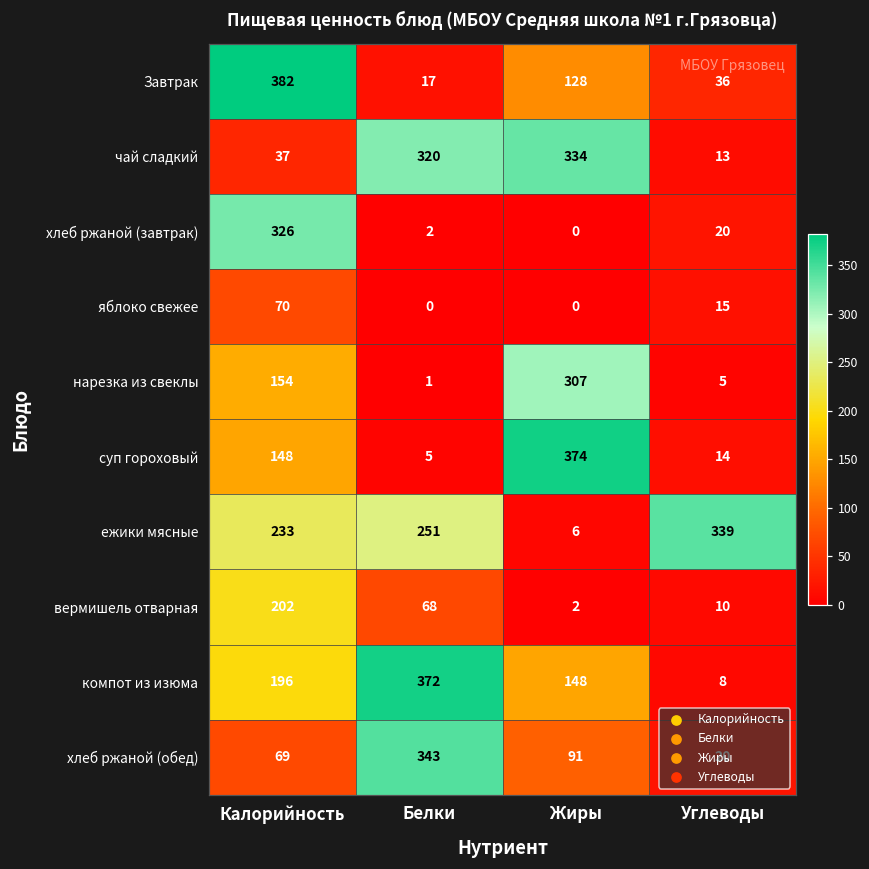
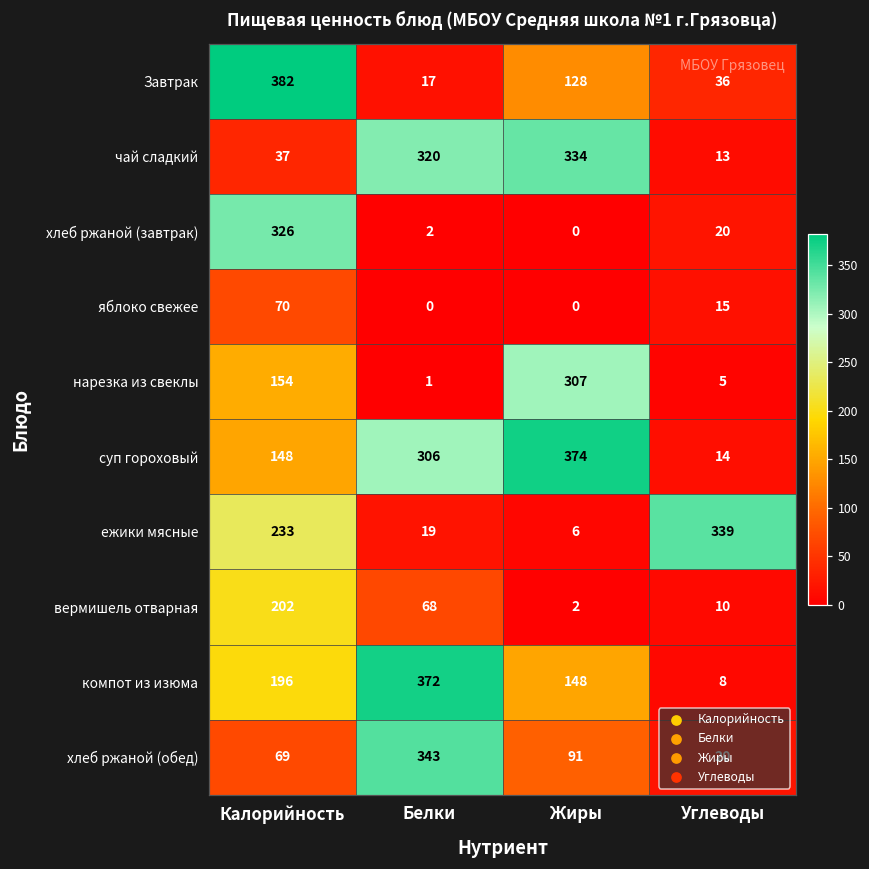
суп гороховый, Белки: 5 -> 306
ежики мясные, Белки: 251 -> 19
